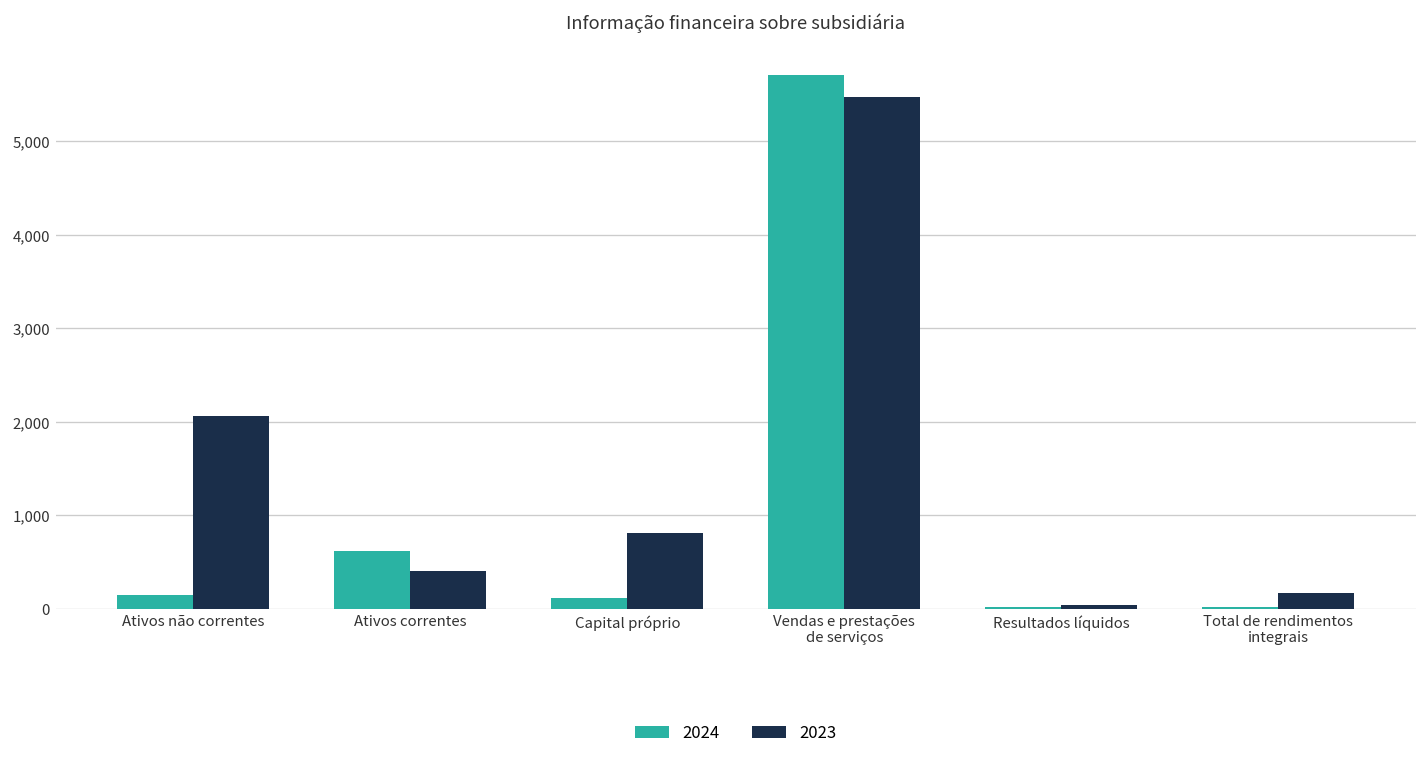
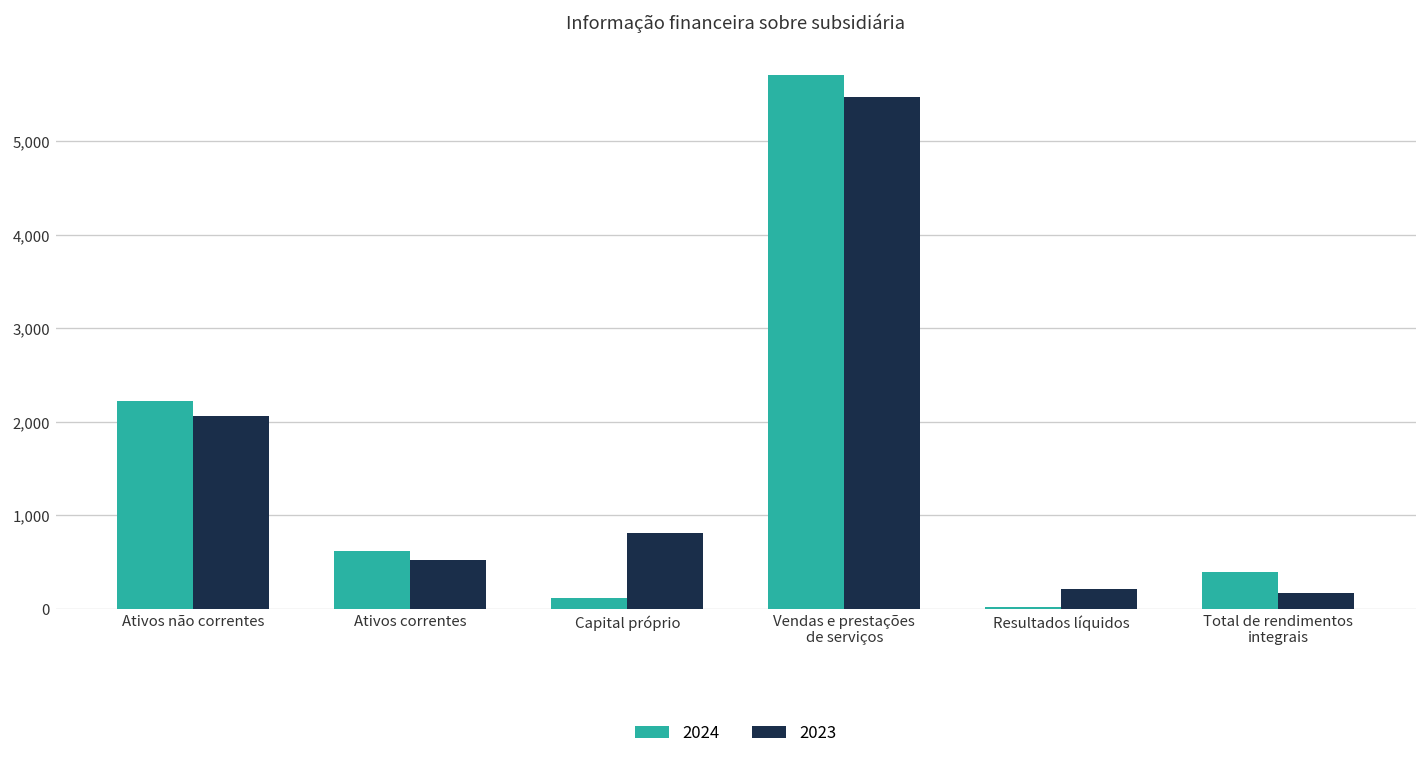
2024, Ativos não correntes: 100 -> 2,200
2023, Ativos correntes: 400 -> 500
2023, Resultados líquidos: 0 -> 200
2024, Total de rendimentos integrais: 0 -> 400
